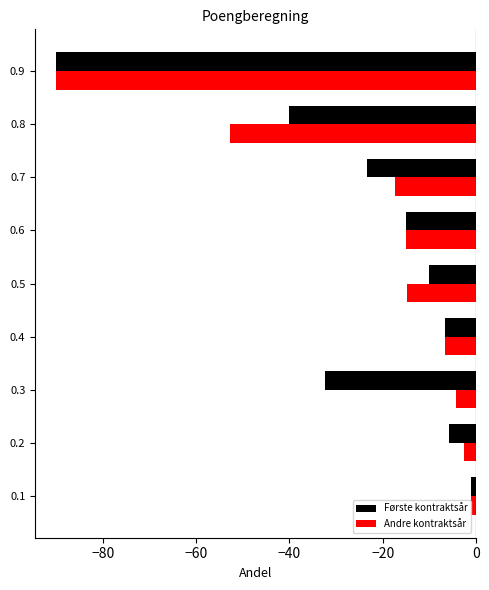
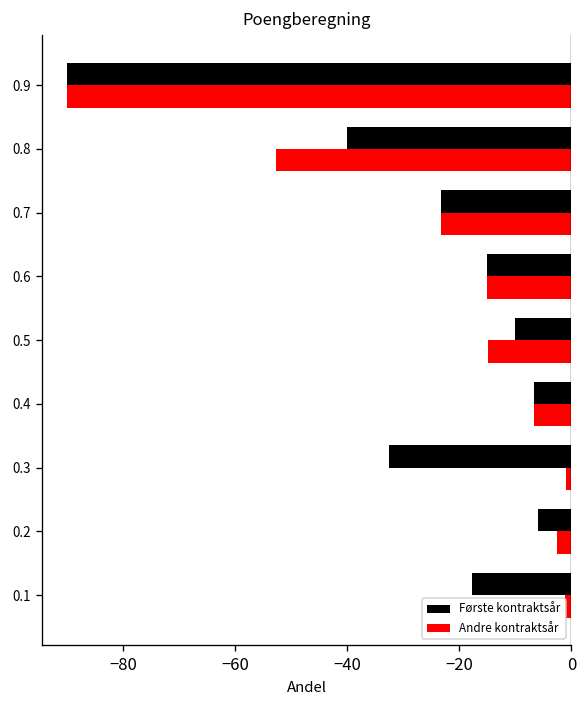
Andre kontraktsår, 0.7: -17 -> -23
Andre kontraktsår, 0.3: -4 -> -1
Første kontraktsår, 0.1: -1 -> -18
